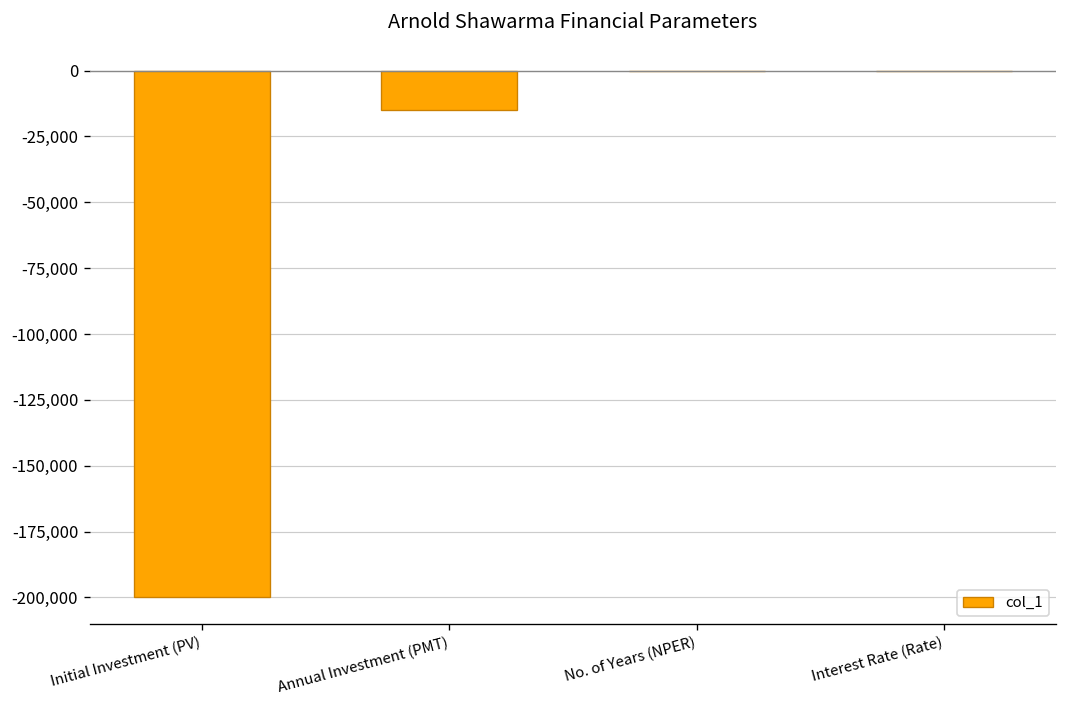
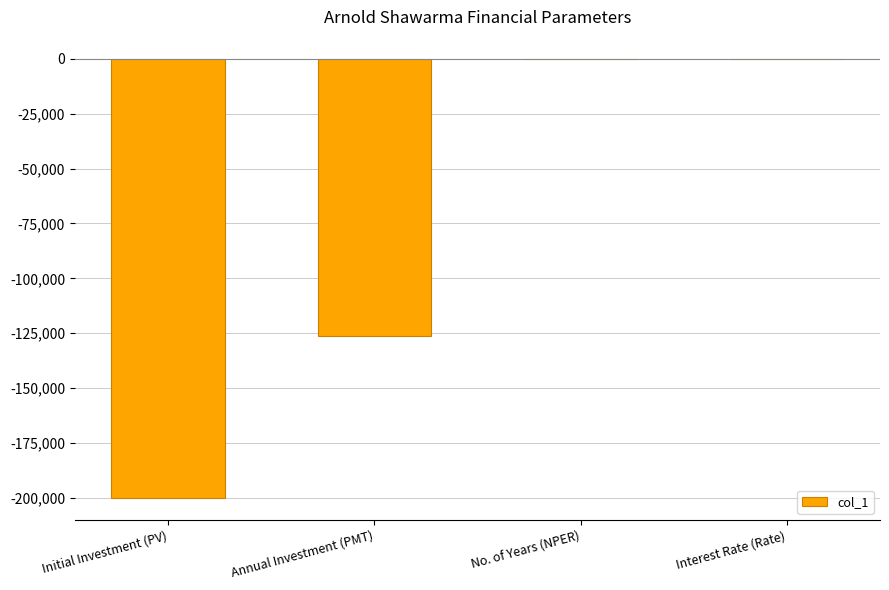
Annual Investment (PMT): -15,000 -> -126,000
